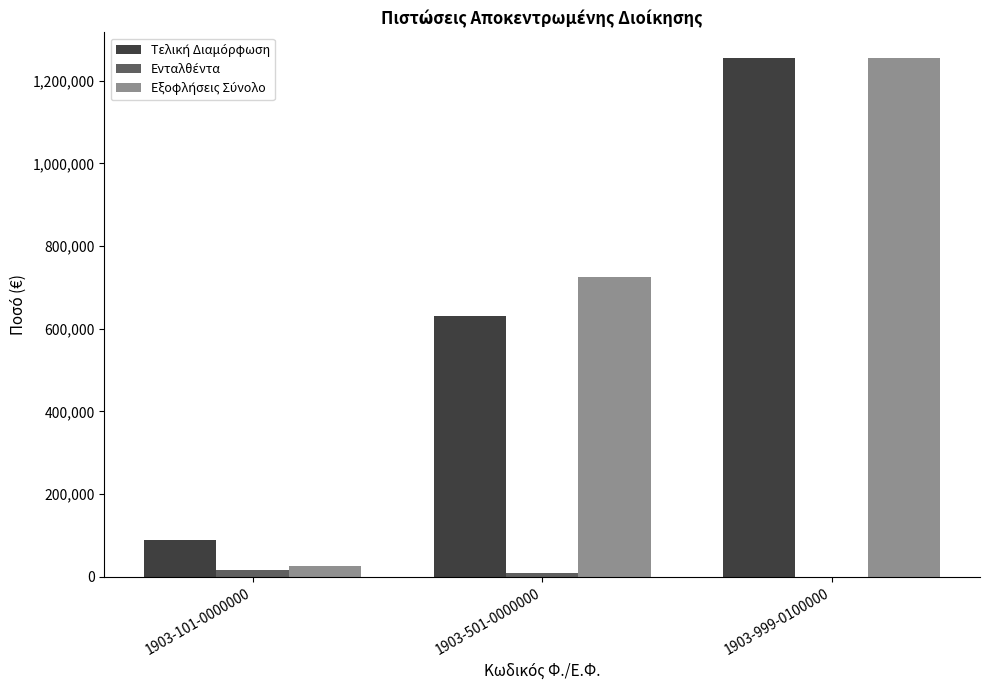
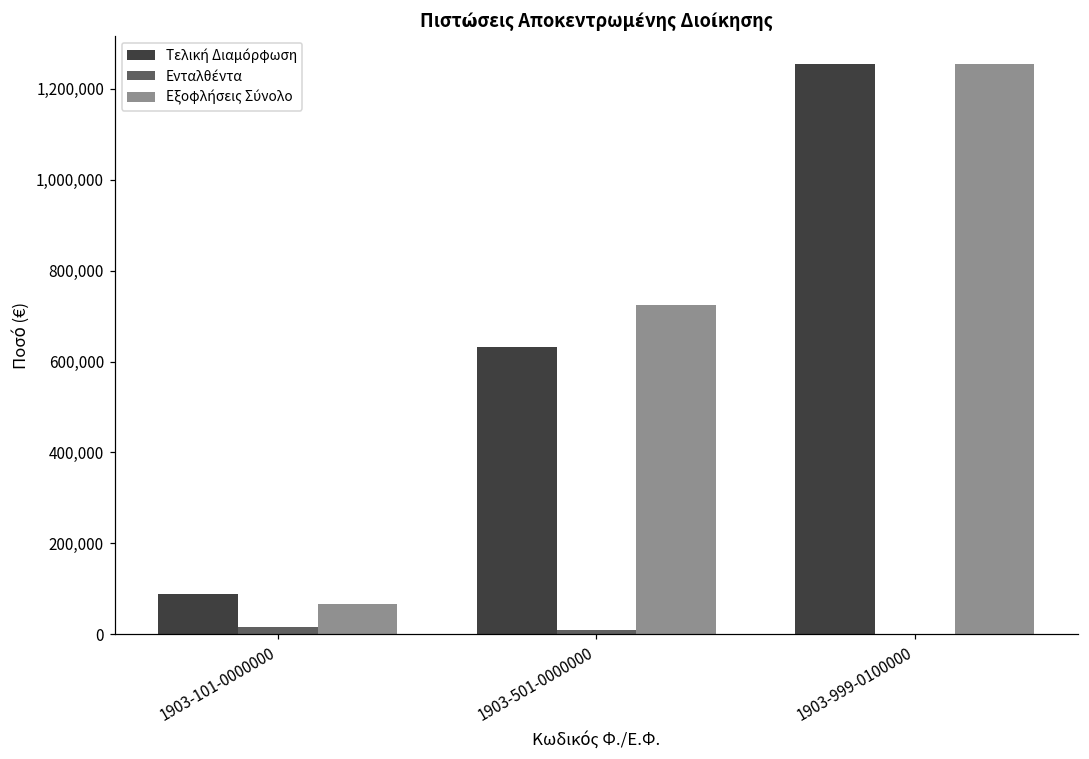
Εξοφλήσεις Σύνολο, 1903-101-0000000: 30,000 -> 70,000
